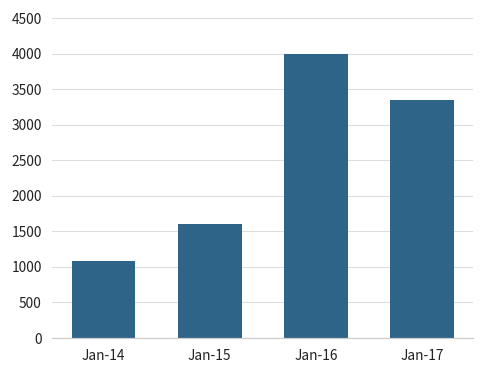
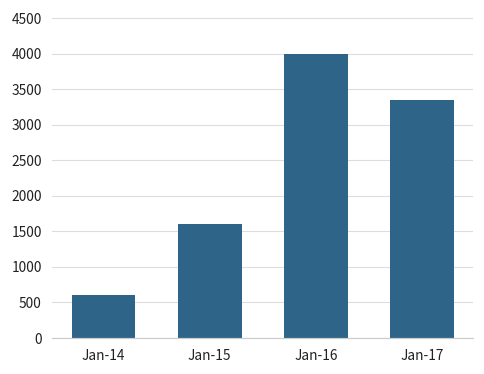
Jan-14: 1100 -> 600
